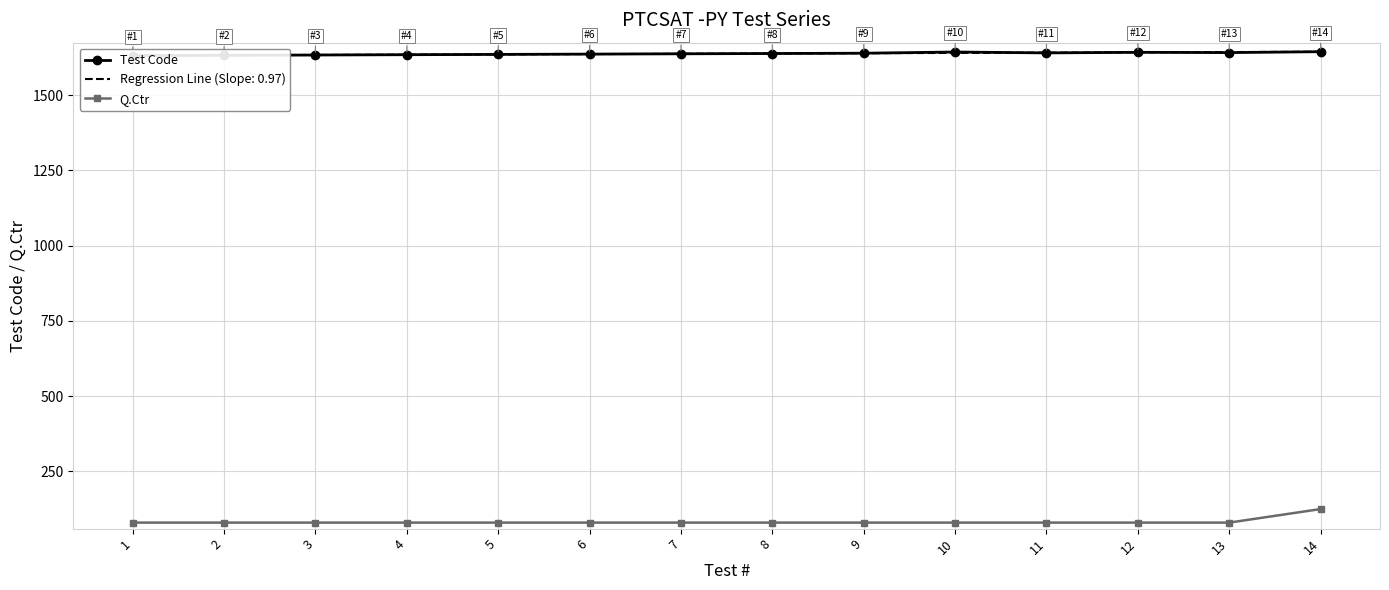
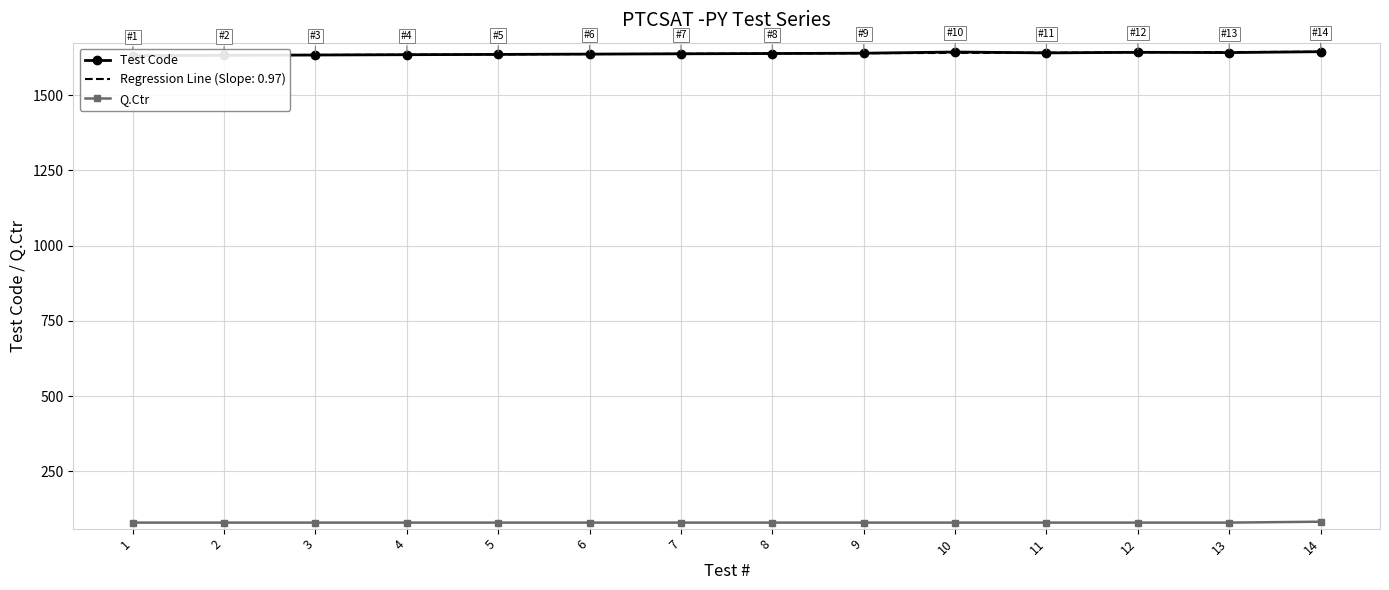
Q.Ctr, 14: 130 -> 80
